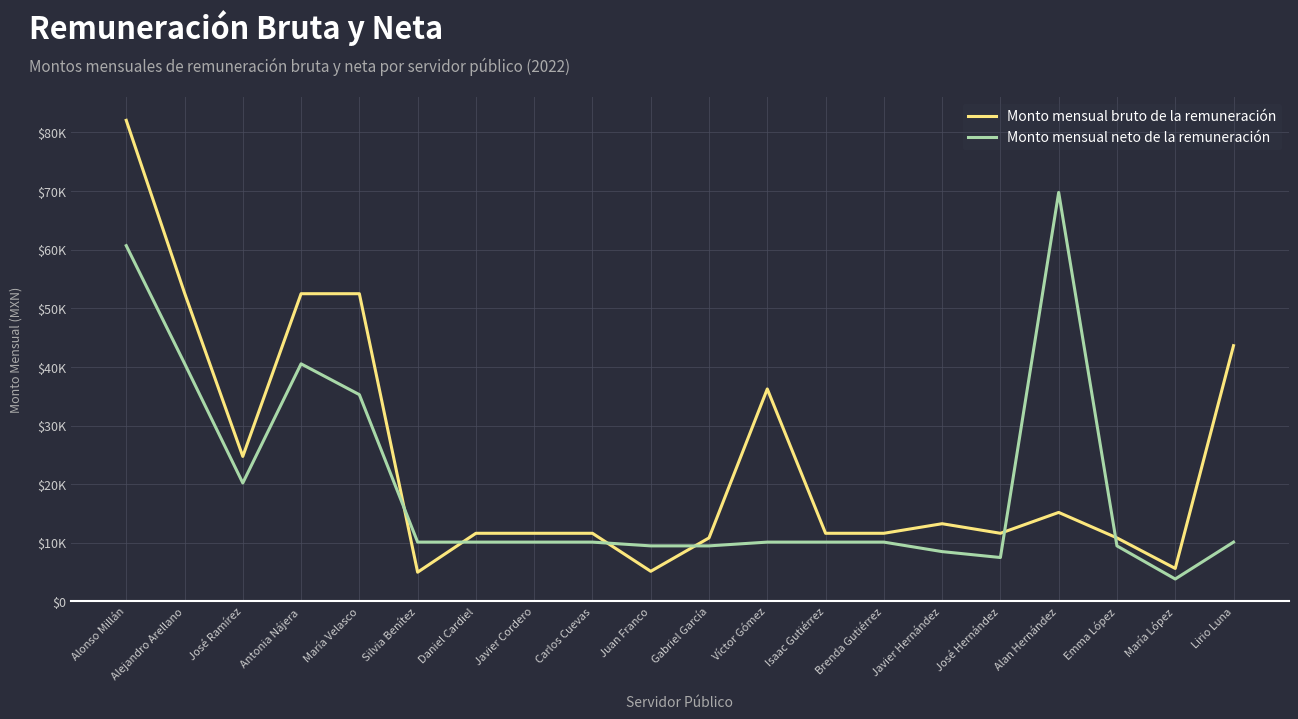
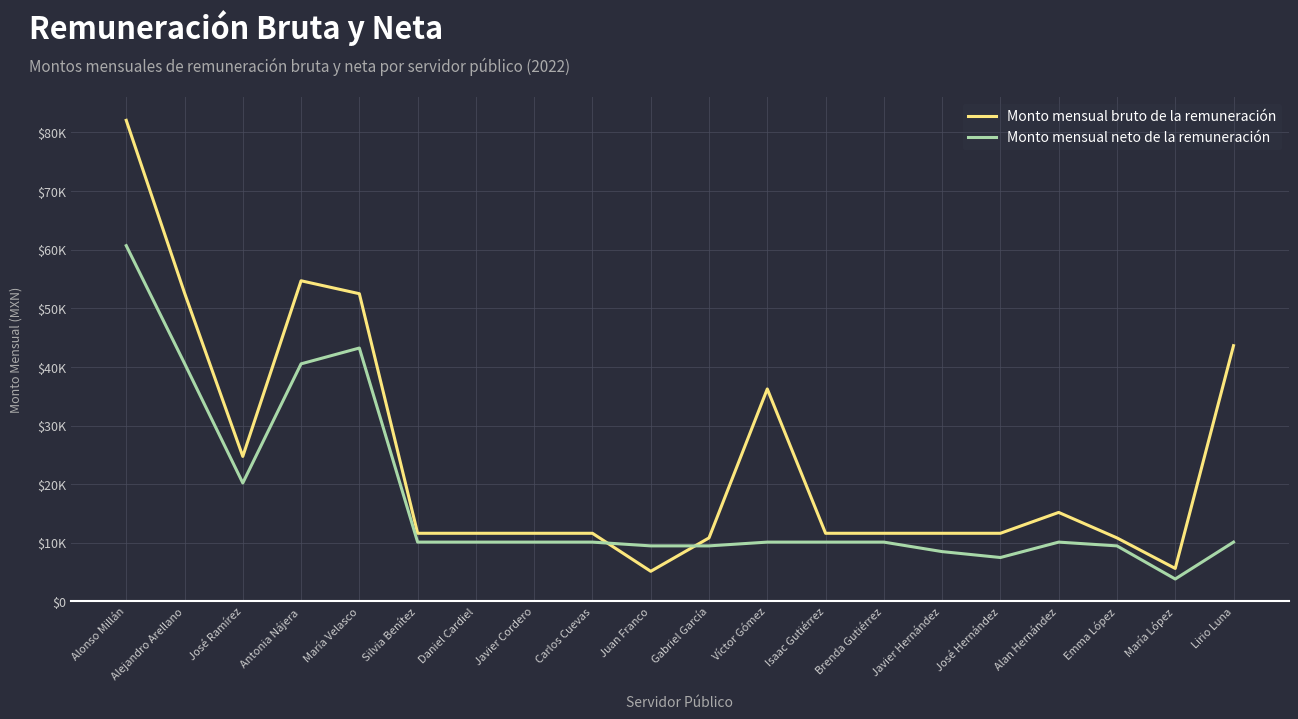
Monto mensual bruto de la remuneración, Antonia Nájera: $52000 -> $55000
Monto mensual neto de la remuneración, María Velasco: $35000 -> $43000
Monto mensual bruto de la remuneración, Silvia Benítez: $5000 -> $12000
Monto mensual bruto de la remuneración, Javier Hernández: $13000 -> $12000
Monto mensual neto de la remuneración, Alan Hernández: $70000 -> $10000
